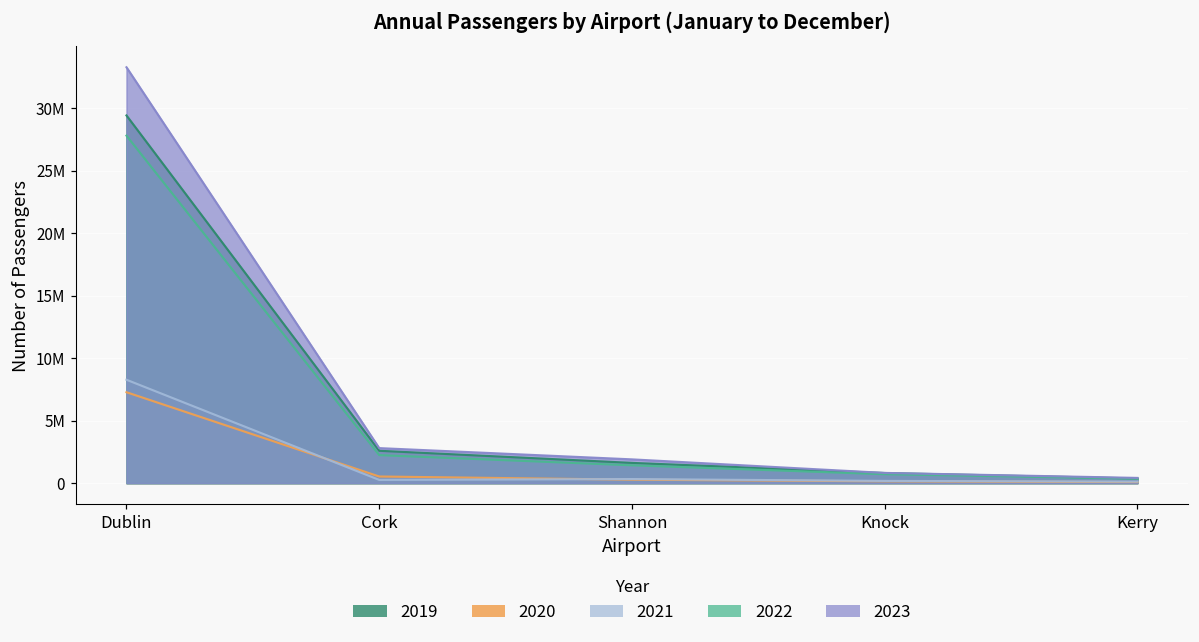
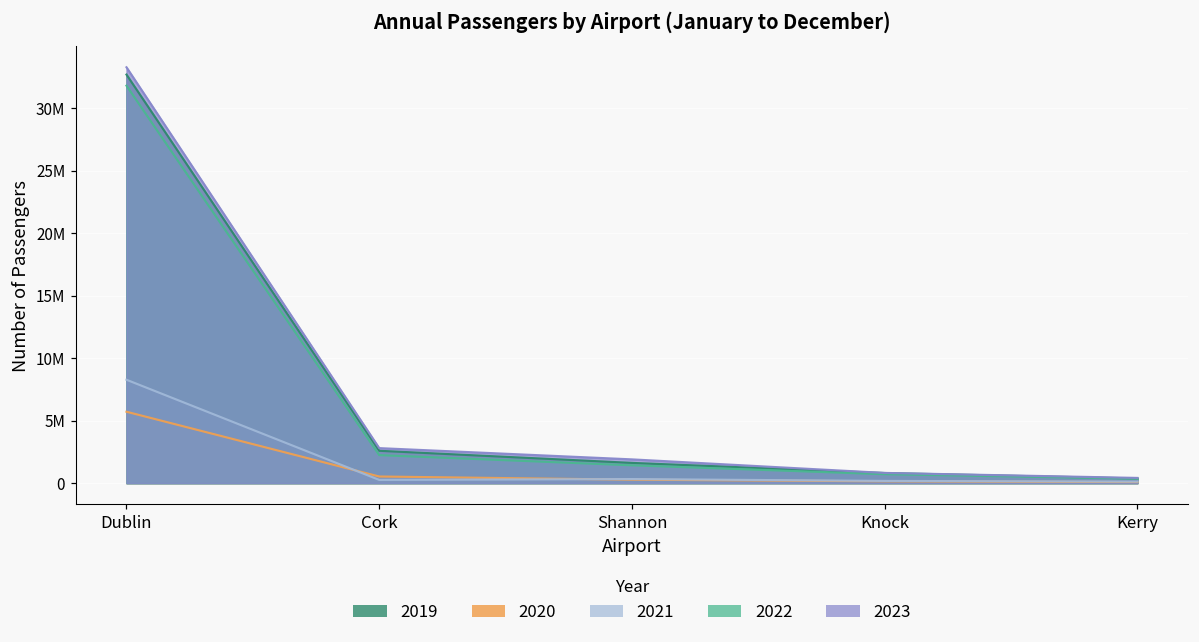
2019, Dublin: 29400000 -> 32700000
2020, Dublin: 7300000 -> 5700000
2022, Dublin: 27800000 -> 31800000
